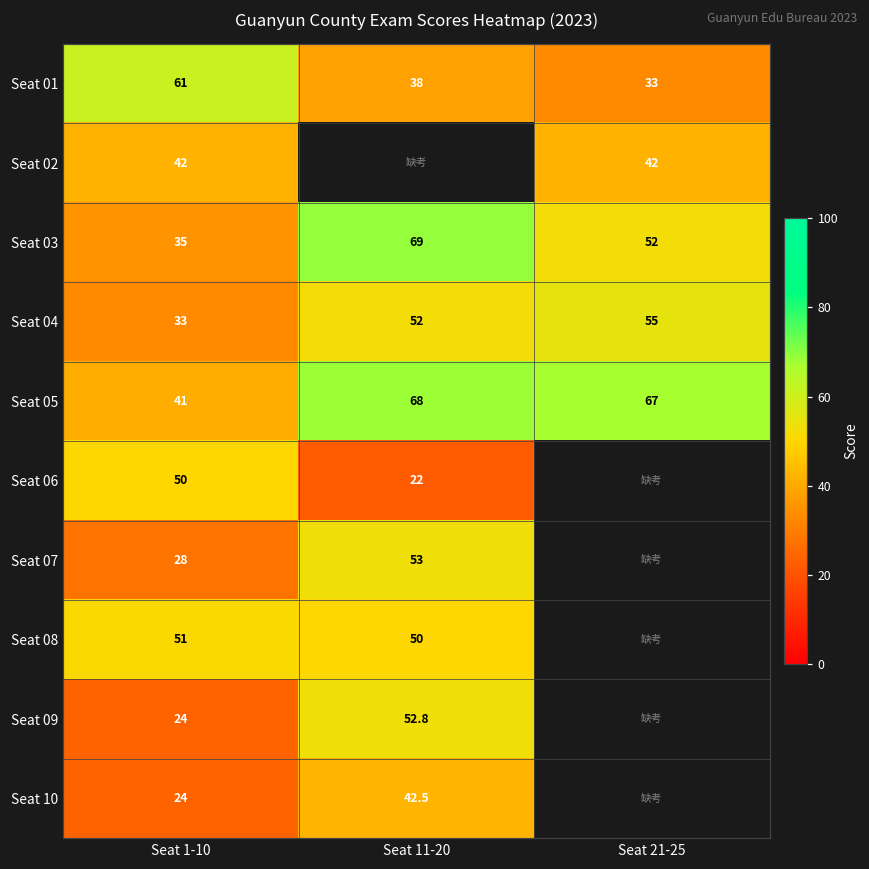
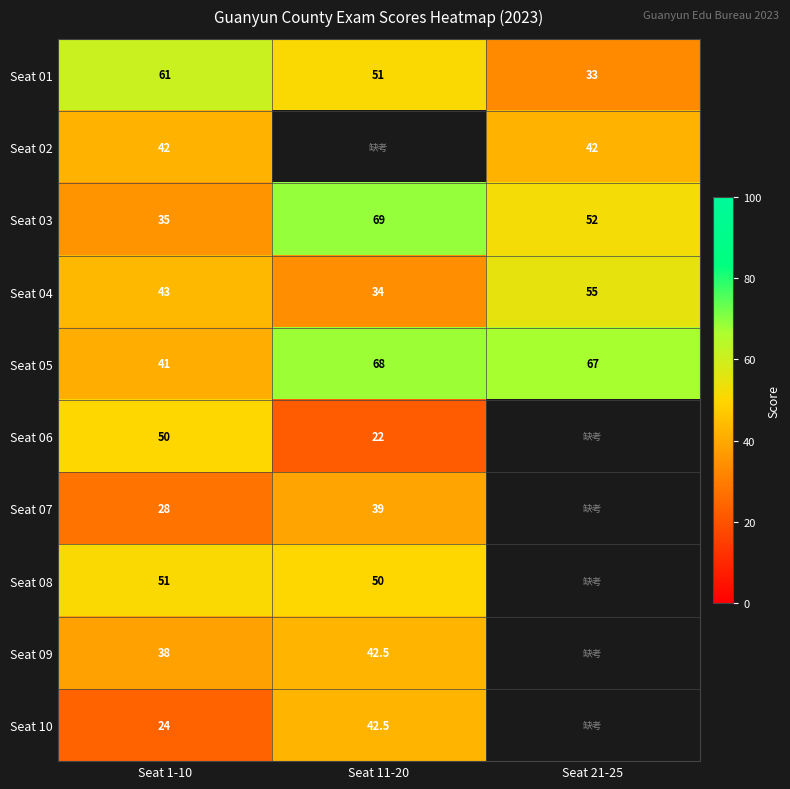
Seat 01, Seat 11-20: 38 -> 51
Seat 04, Seat 1-10: 33 -> 43
Seat 04, Seat 11-20: 52 -> 34
Seat 07, Seat 11-20: 53 -> 39
Seat 09, Seat 1-10: 24 -> 38
Seat 09, Seat 11-20: 52.8 -> 42.5
